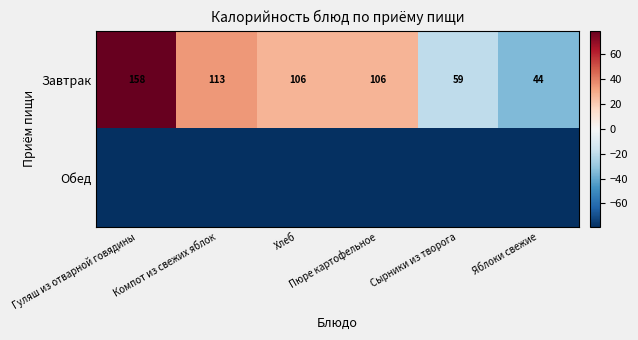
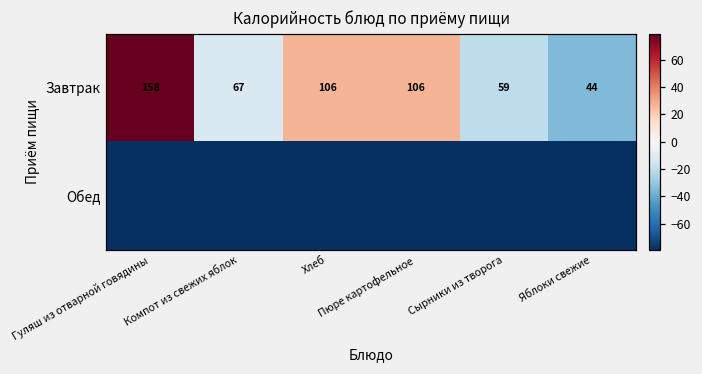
Завтрак, Компот из свежих яблок: 113 -> 67
